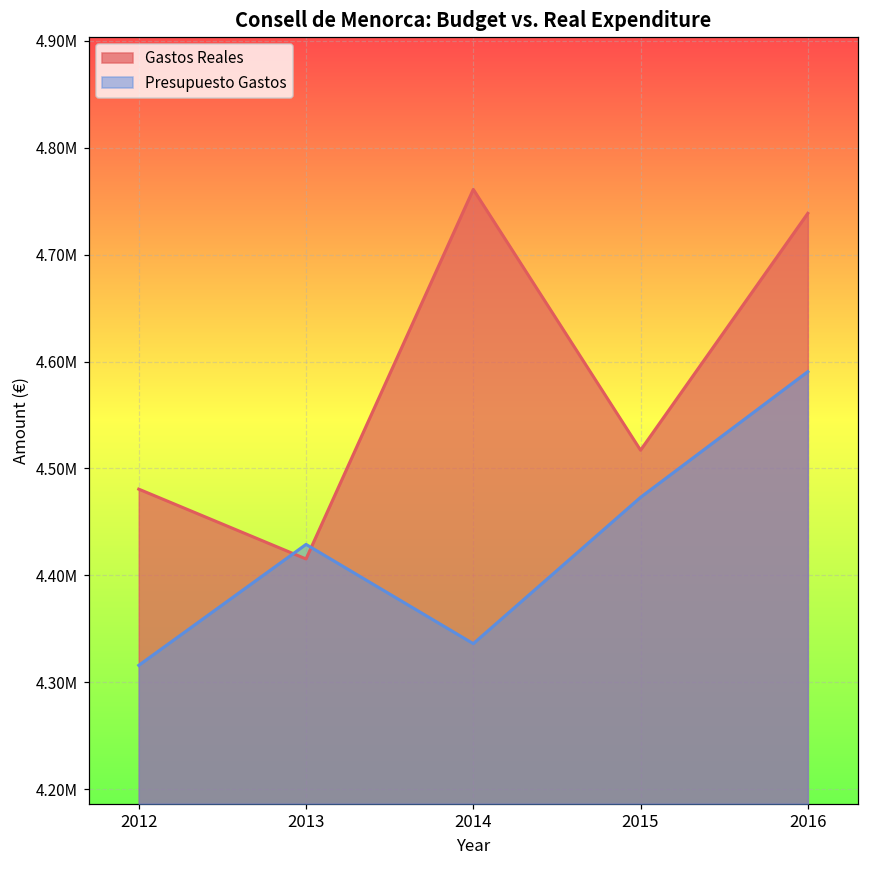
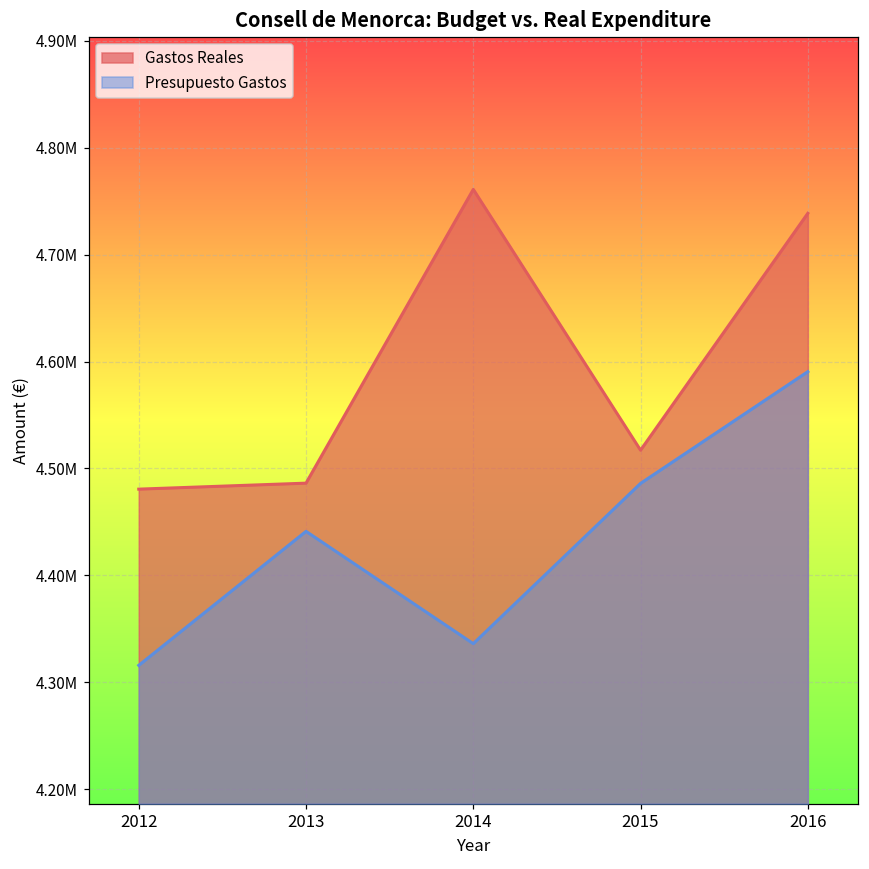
Gastos Reales, 2013: 4420000 -> 4490000
Presupuesto Gastos, 2013: 4430000 -> 4440000
Presupuesto Gastos, 2015: 4470000 -> 4490000
